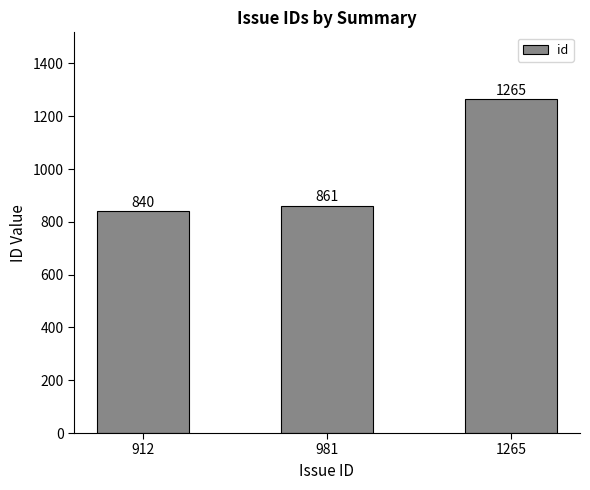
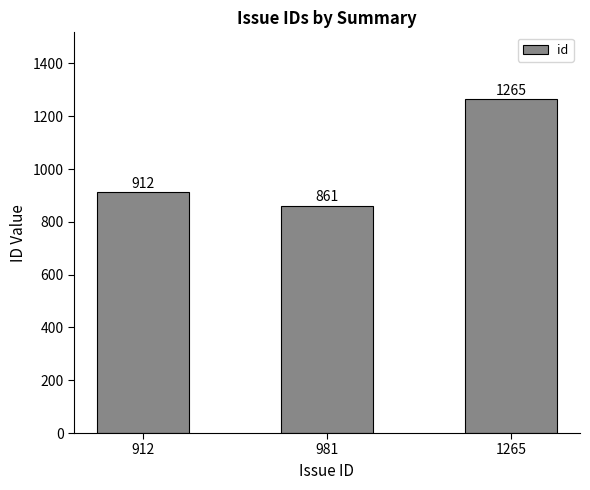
912: 840 -> 912
